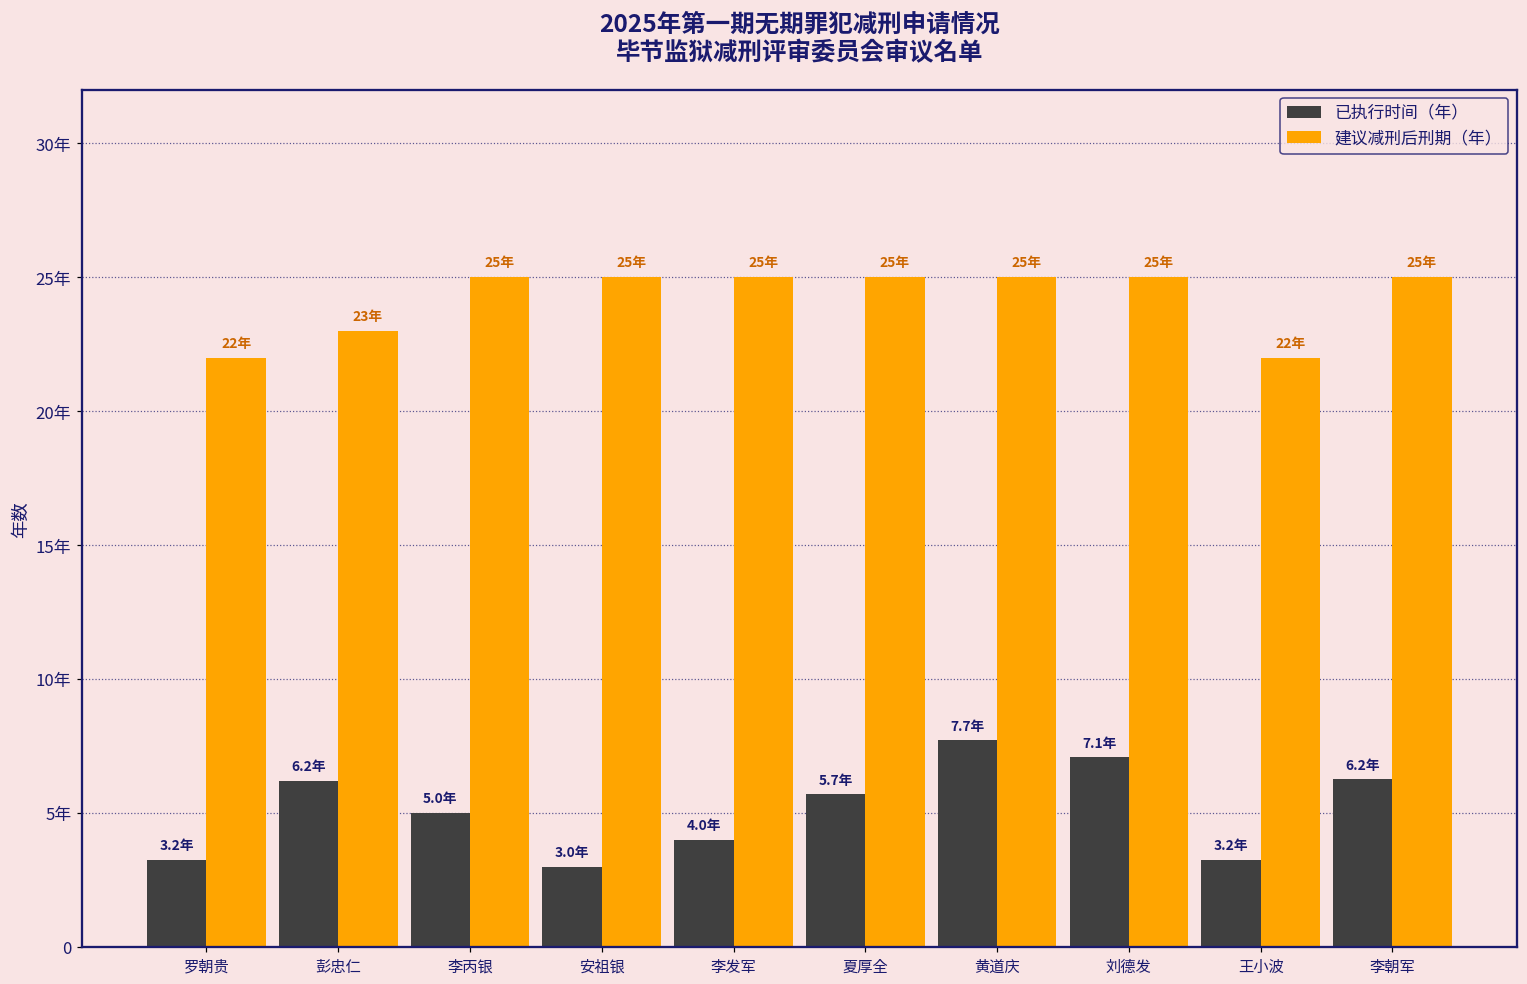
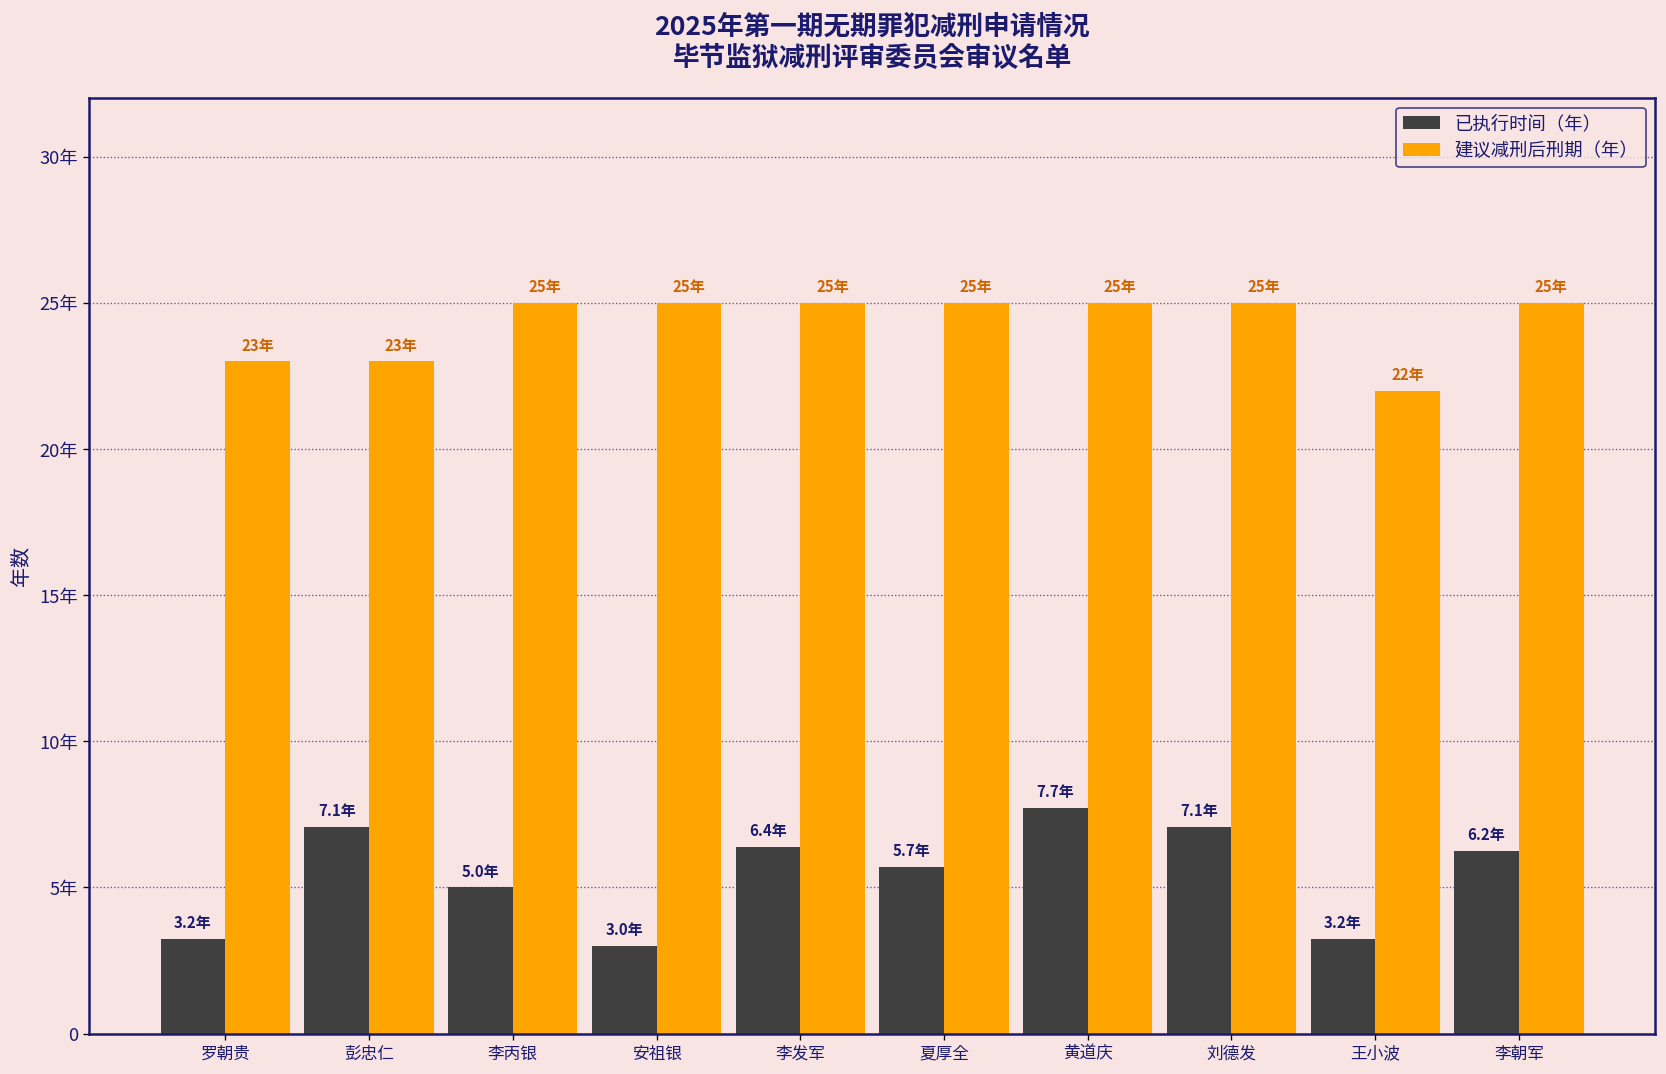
建议减刑后刑期（年）, 罗朝贵: 22年 -> 23年
已执行时间（年）, 彭忠仁: 6.2年 -> 7.1年
已执行时间（年）, 李发军: 4.0年 -> 6.4年
